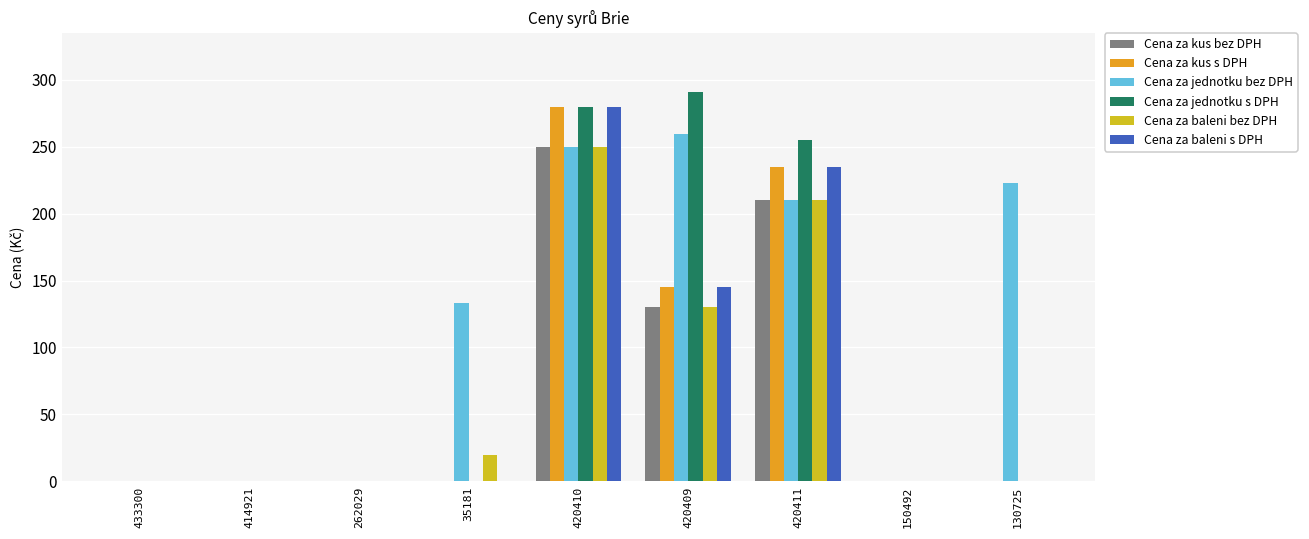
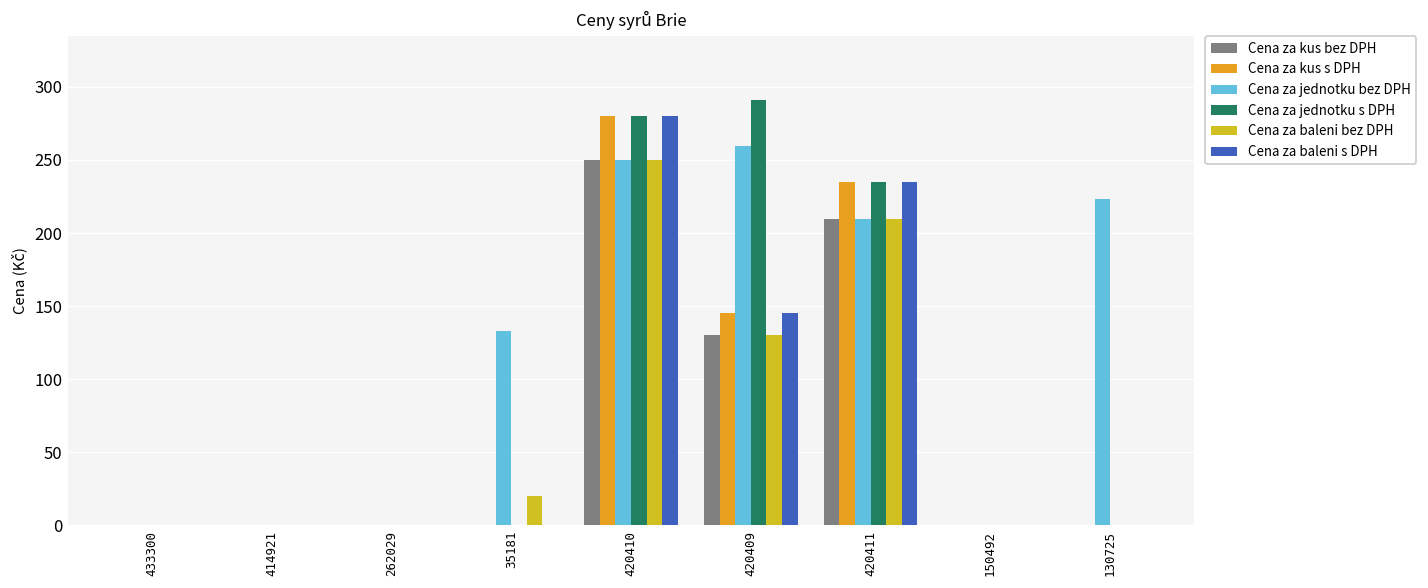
Cena za jednotku s DPH, 420411: 255 -> 235
